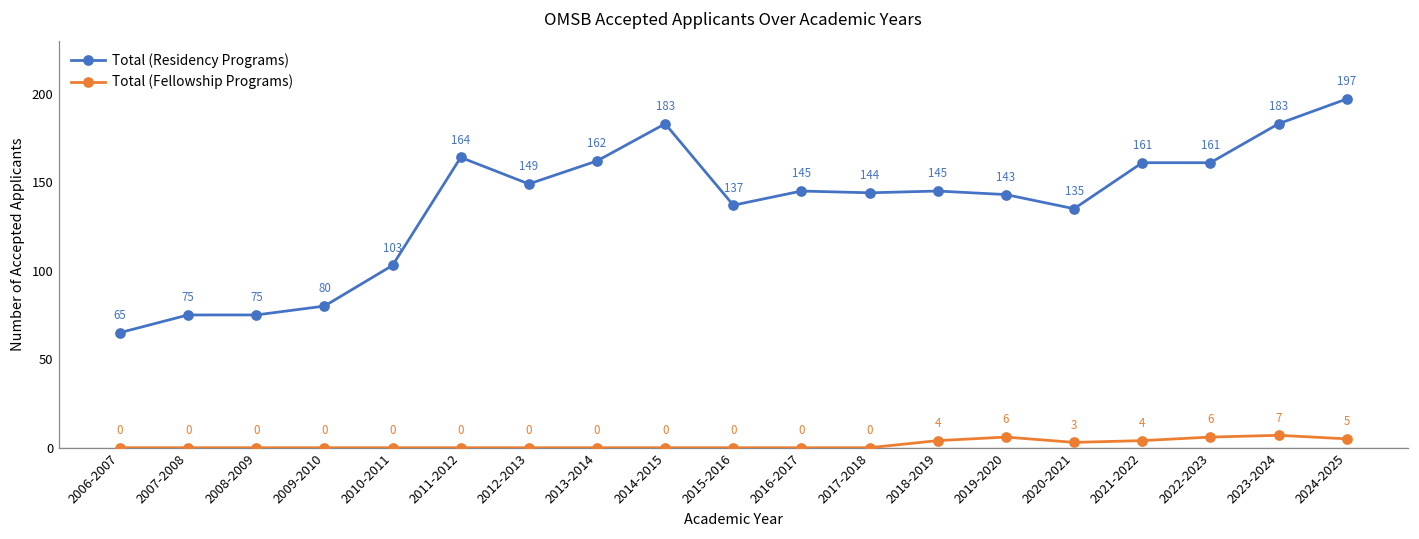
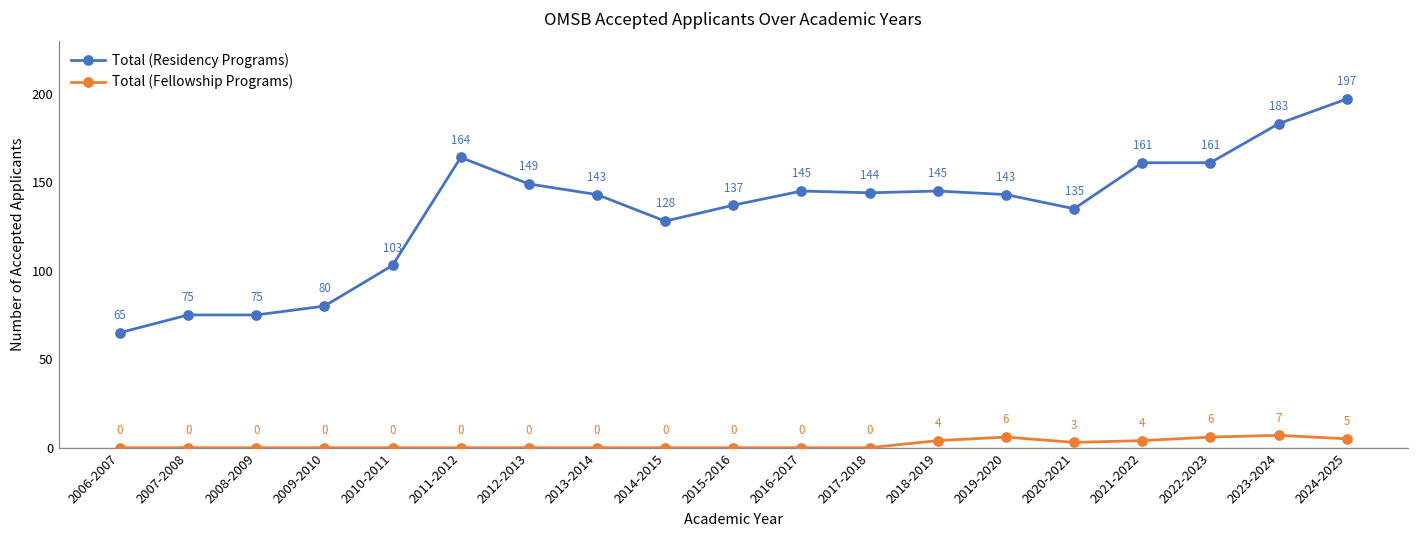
Total (Residency Programs), 2013-2014: 162 -> 143
Total (Residency Programs), 2014-2015: 183 -> 128
